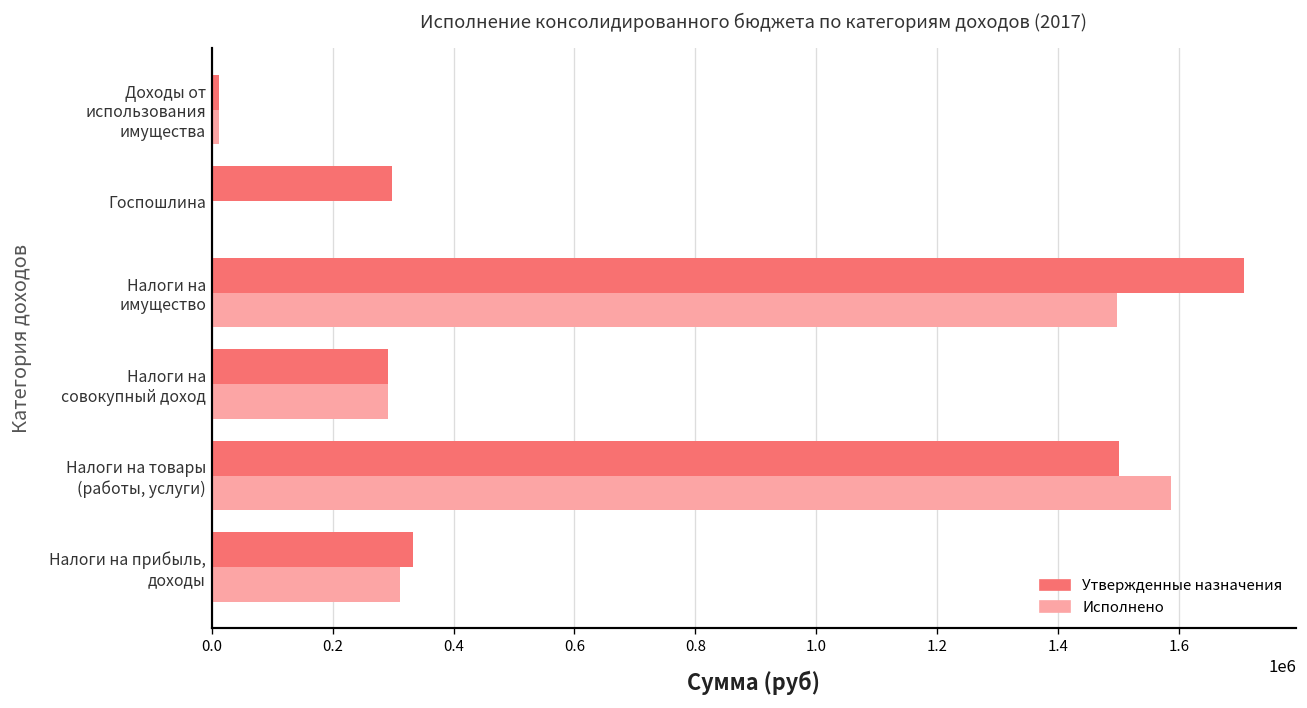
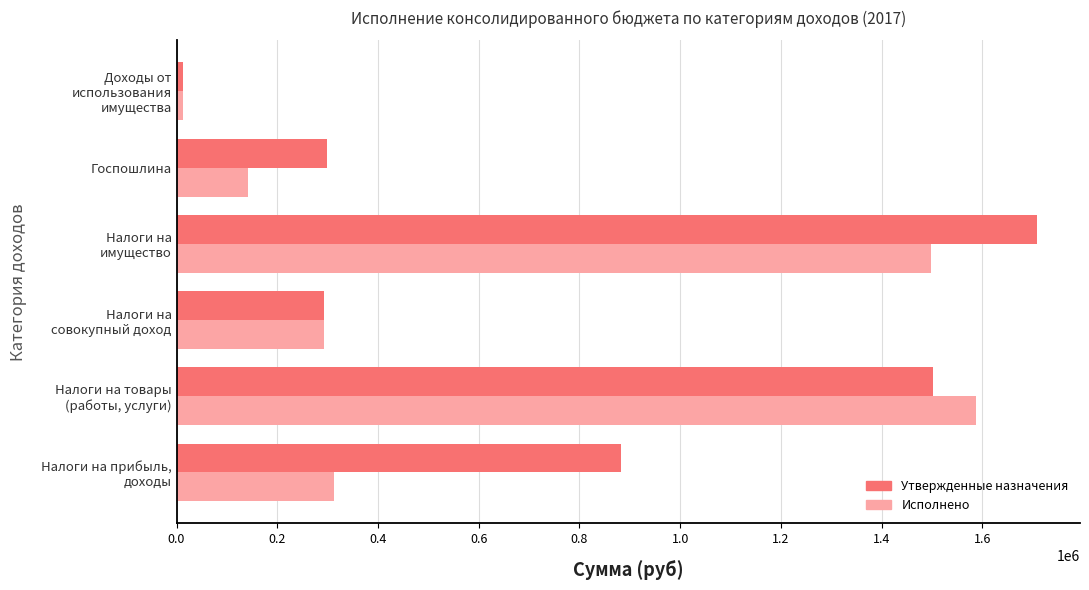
Исполнено, Госпошлина: 0 -> 140000
Утвержденные назначения, Налоги на прибыль, доходы: 330000 -> 880000
